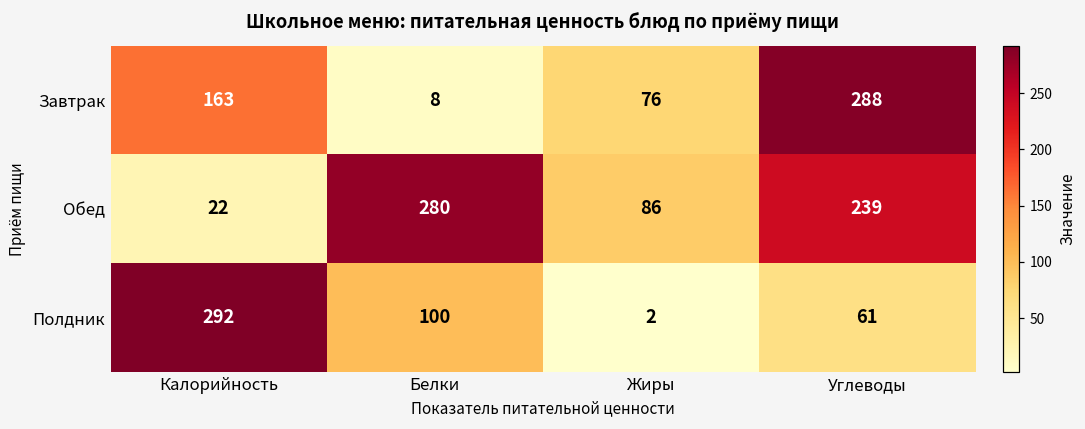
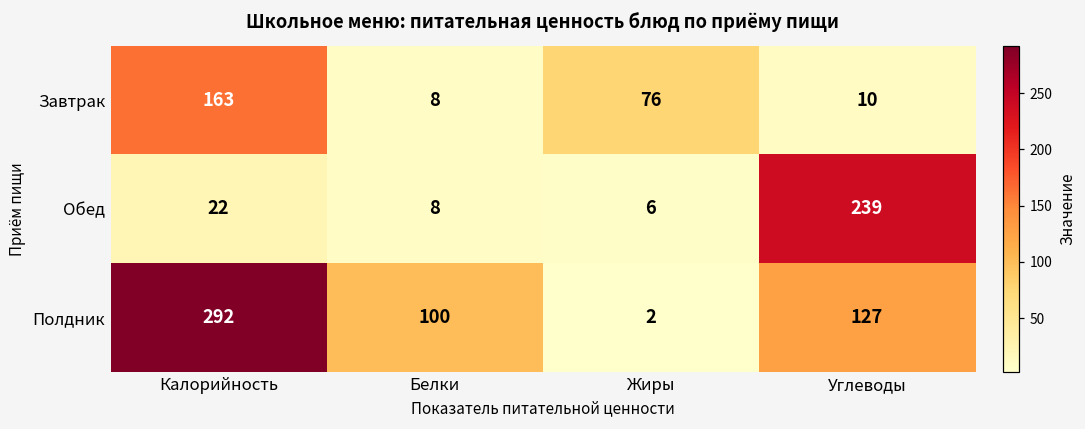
Завтрак, Углеводы: 288 -> 10
Обед, Белки: 280 -> 8
Обед, Жиры: 86 -> 6
Полдник, Углеводы: 61 -> 127
